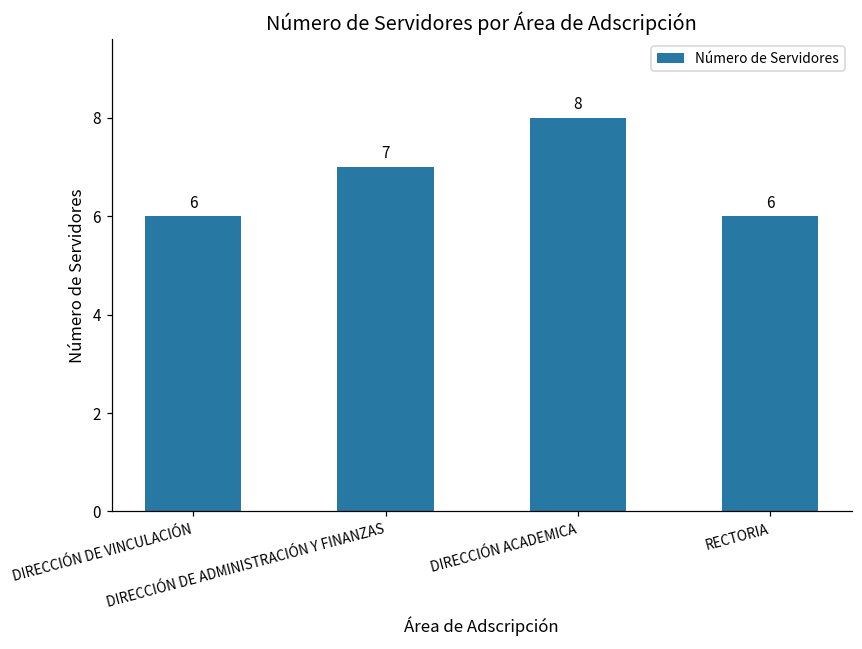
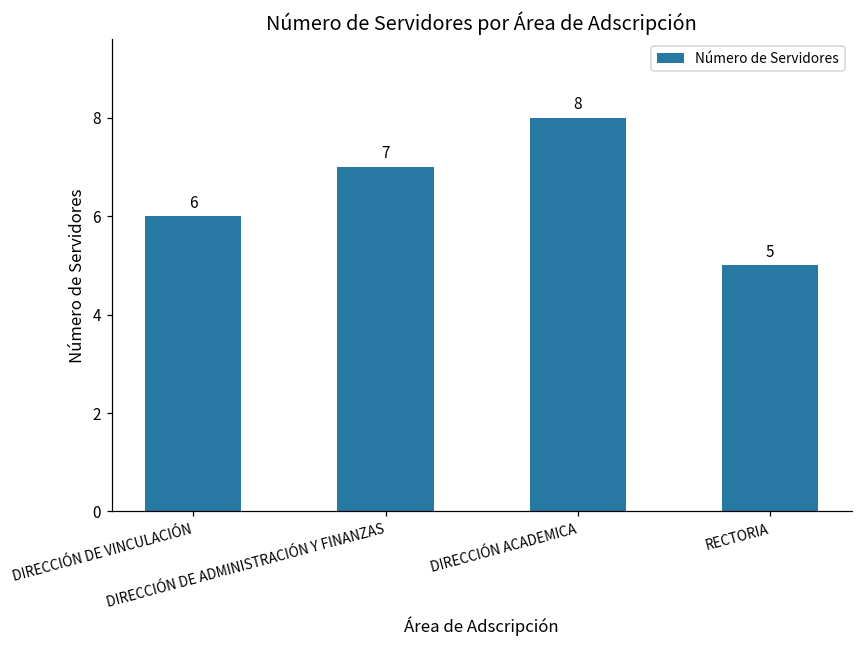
RECTORIA: 6 -> 5
